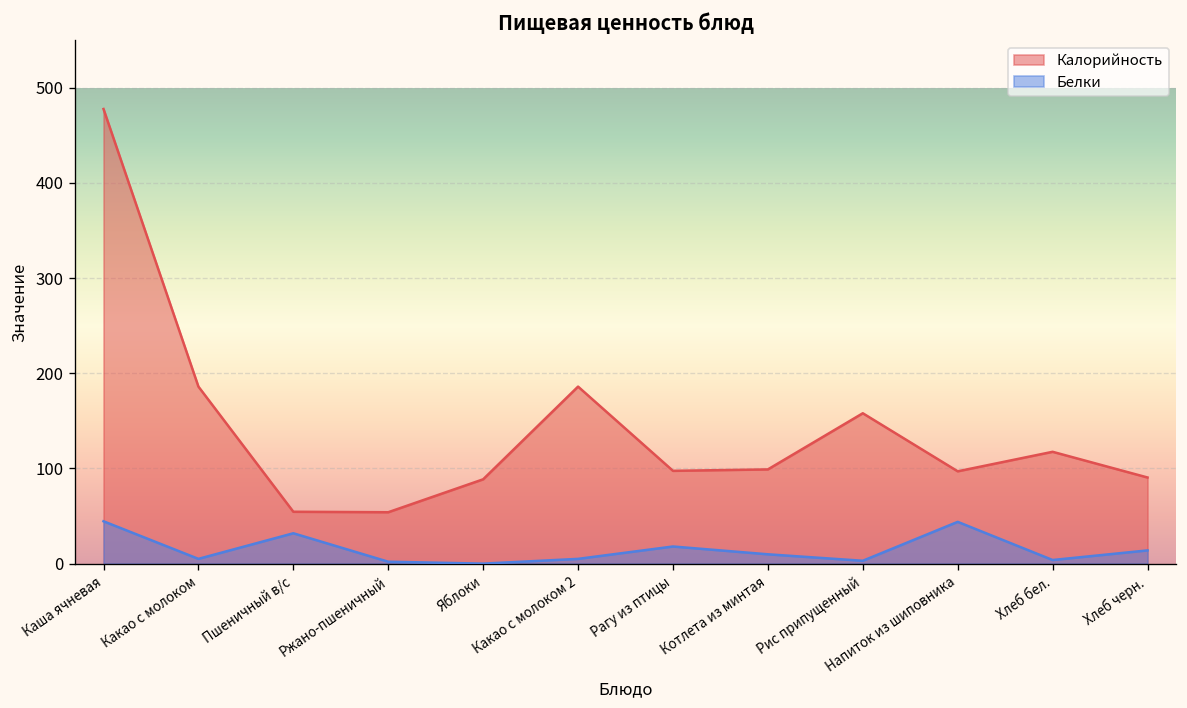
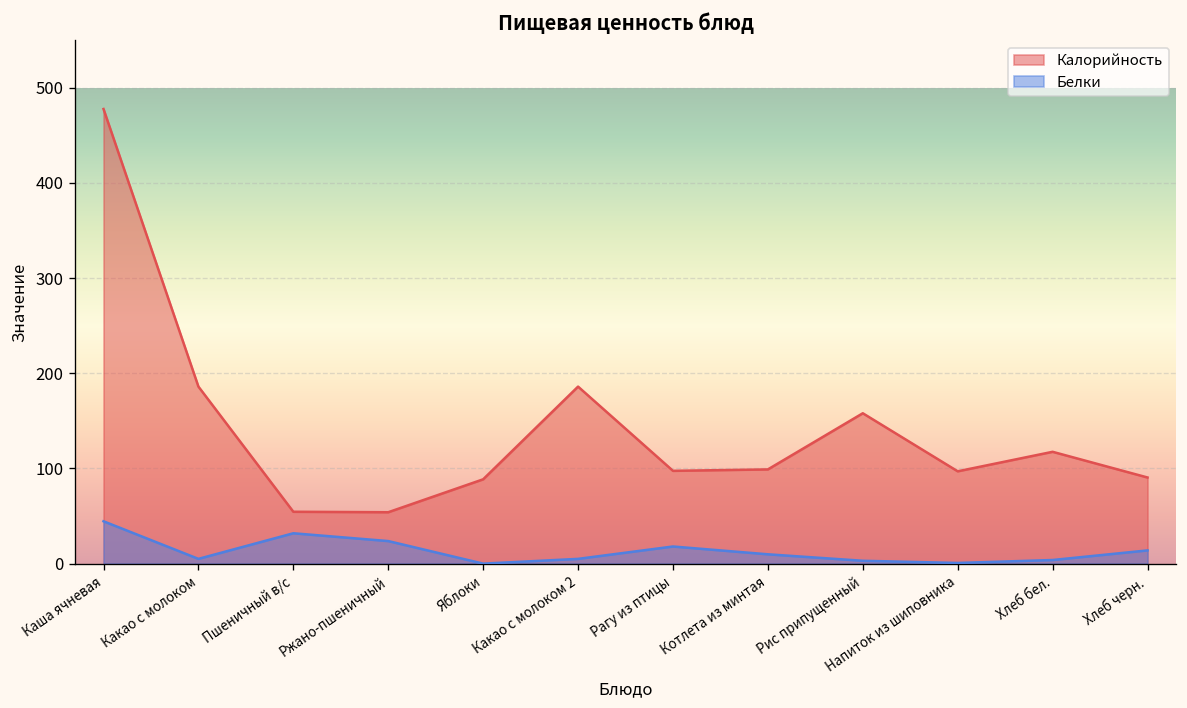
Белки, Ржано-пшеничный: 0 -> 20
Белки, Напиток из шиповника: 40 -> 0
